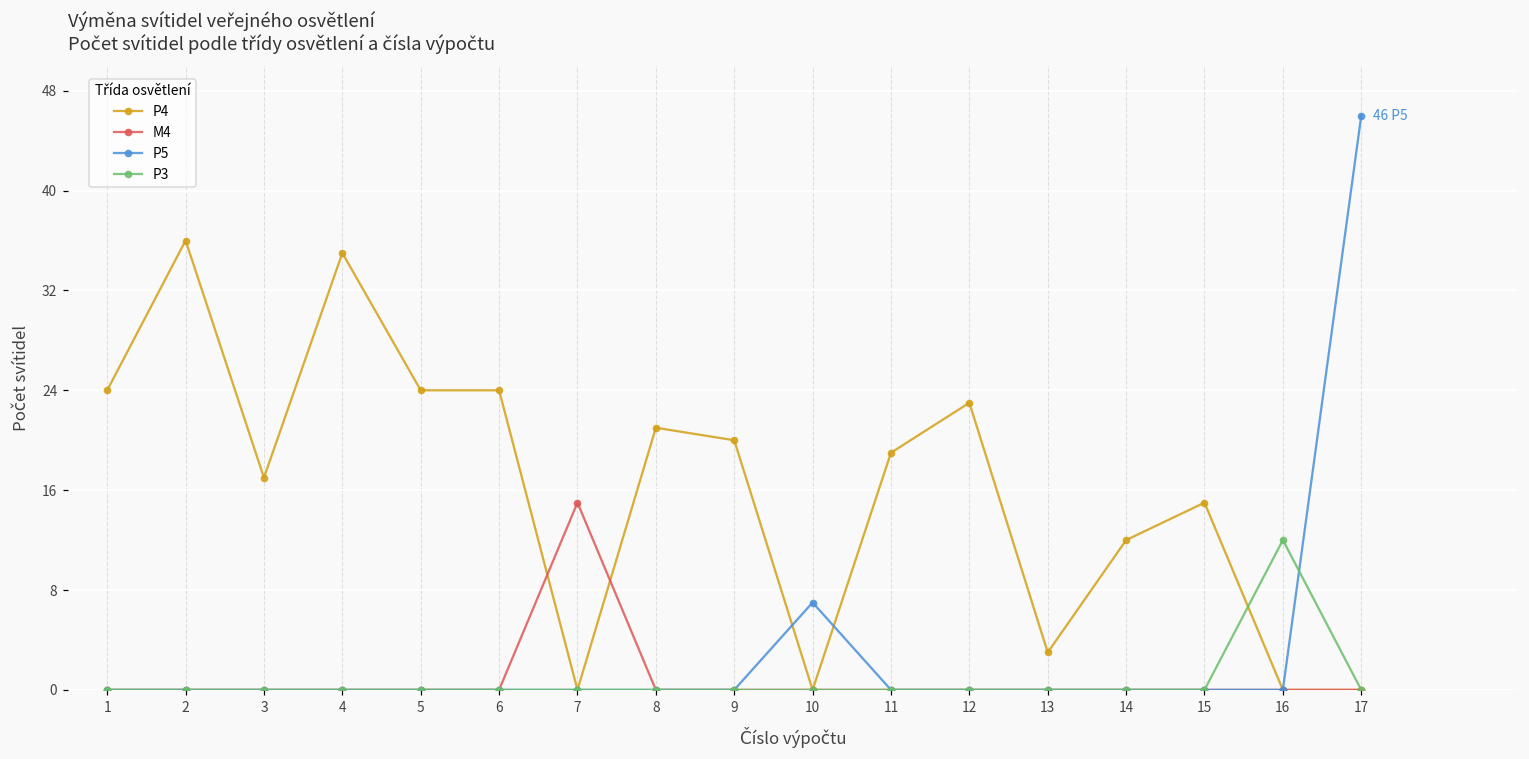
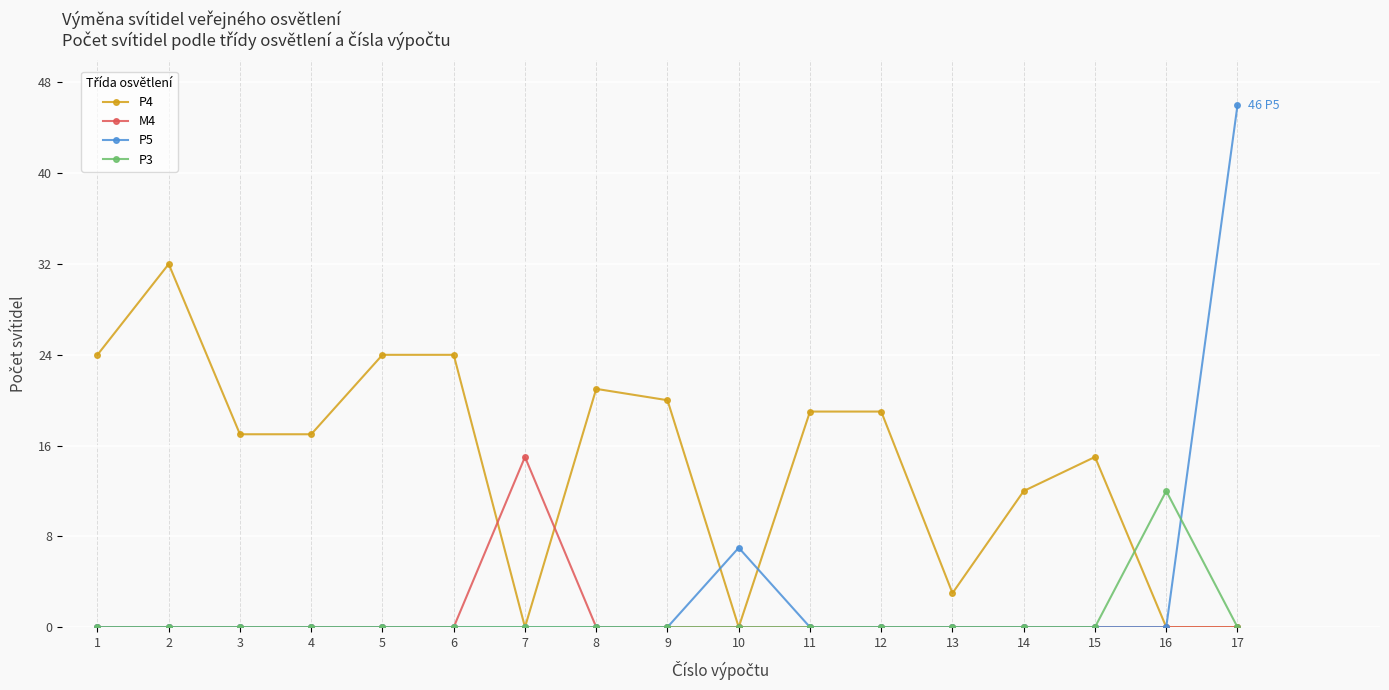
P4, 2: 36 -> 32
P4, 4: 35 -> 17
P4, 12: 23 -> 19
